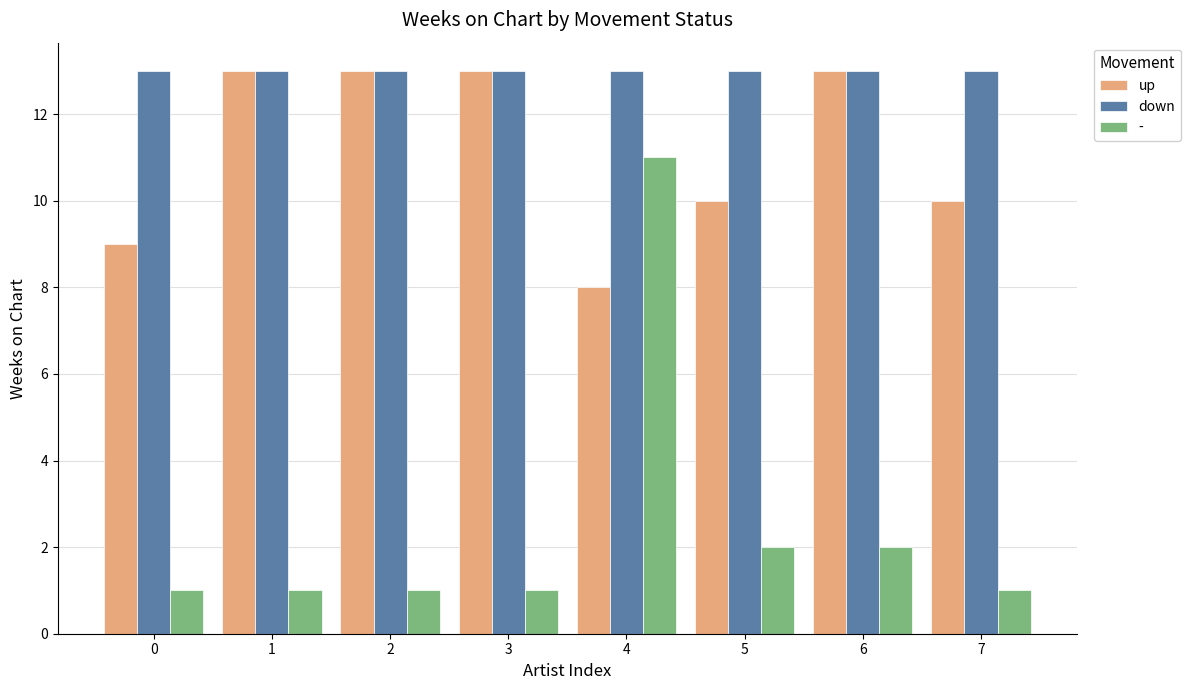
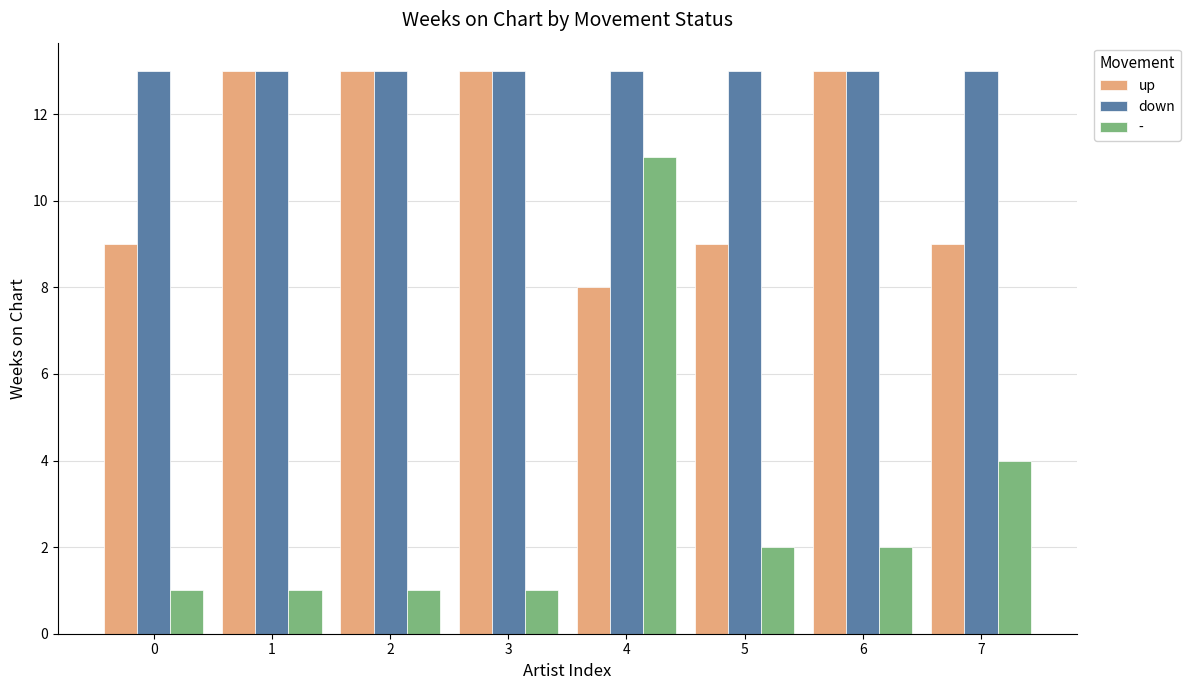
up, 5: 10 -> 9
up, 7: 10 -> 9
-, 7: 1 -> 4
